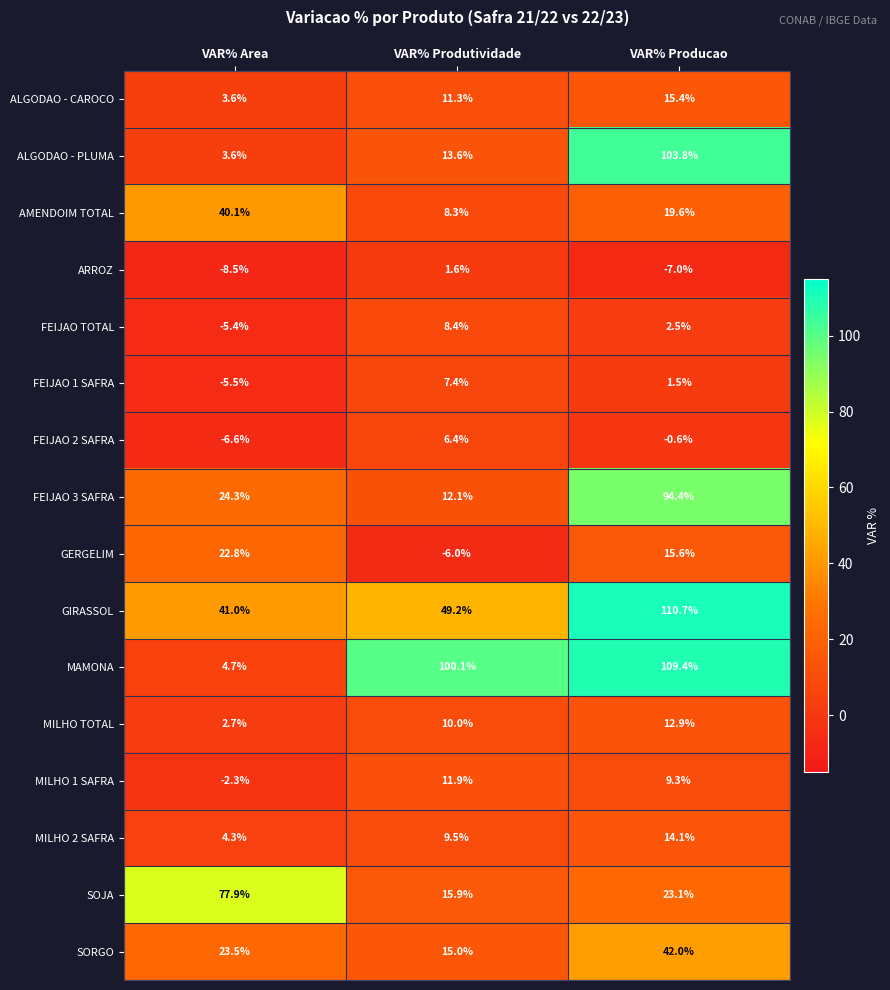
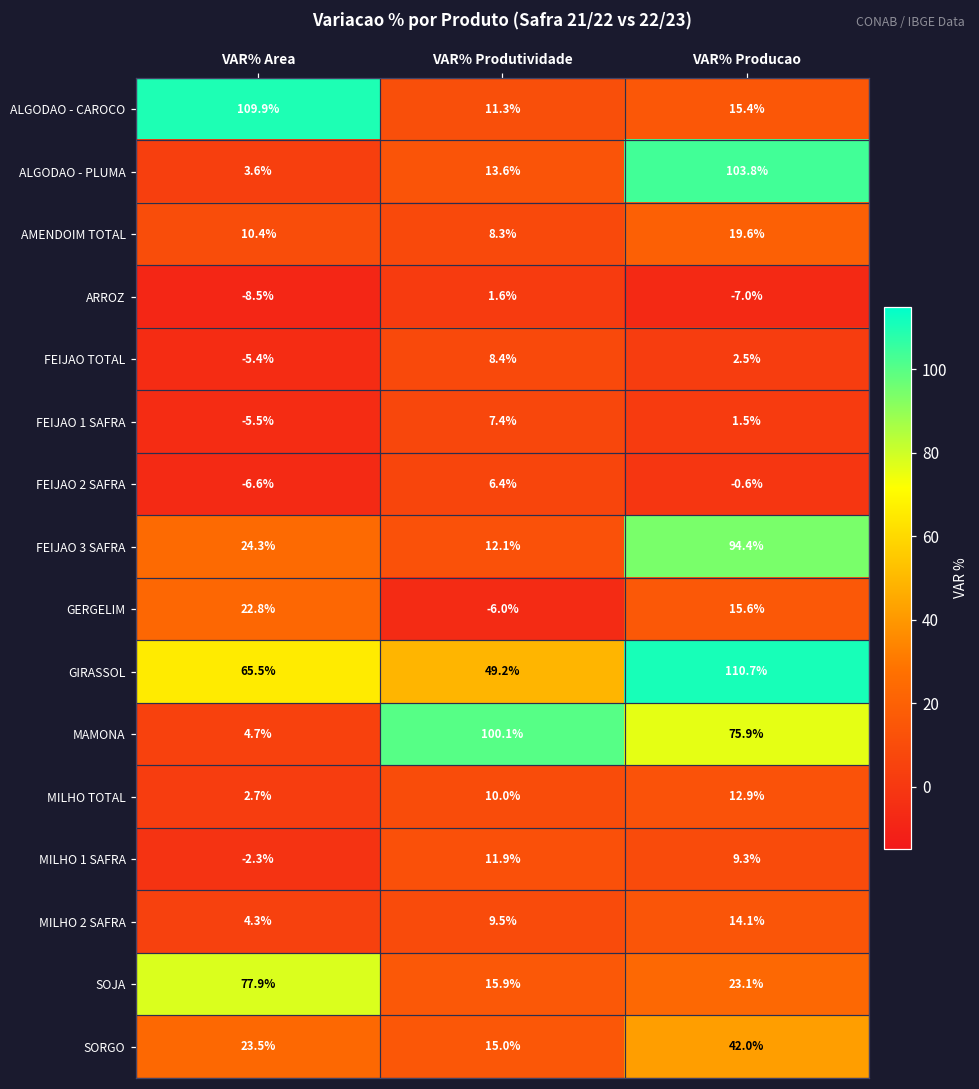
ALGODAO - CAROCO, VAR% Area: 3.6% -> 109.9%
AMENDOIM TOTAL, VAR% Area: 40.1% -> 10.4%
GIRASSOL, VAR% Area: 41.0% -> 65.5%
MAMONA, VAR% Producao: 109.4% -> 75.9%
